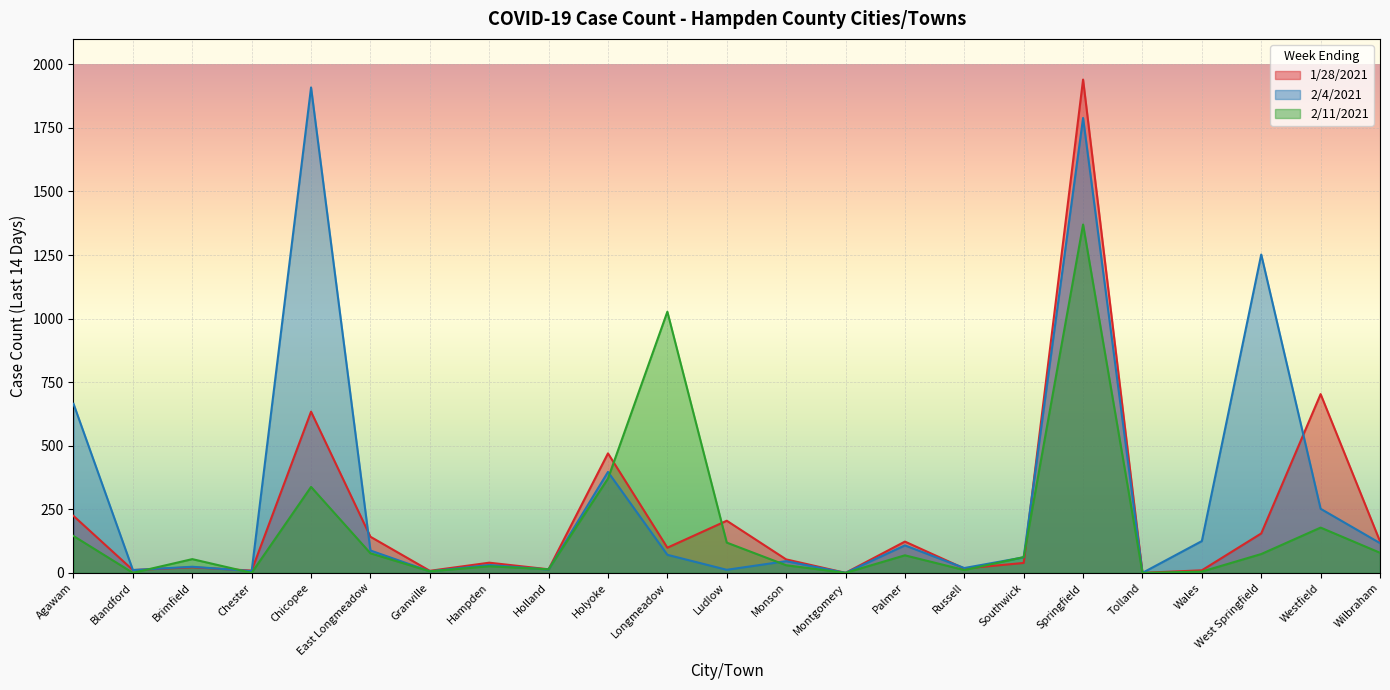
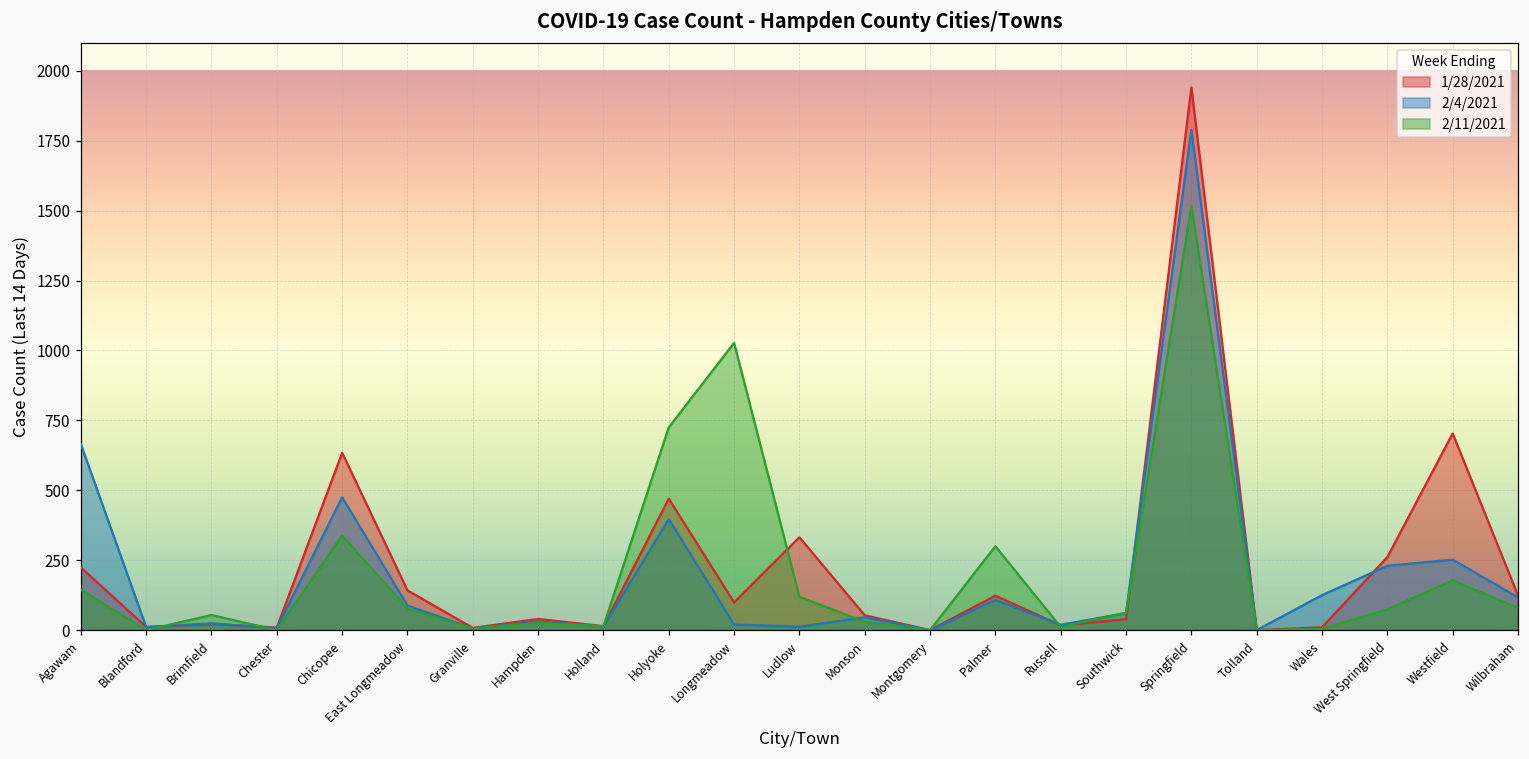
2/4/2021, Chicopee: 1910 -> 480
2/11/2021, Holyoke: 370 -> 730
2/4/2021, Longmeadow: 70 -> 20
1/28/2021, Ludlow: 210 -> 330
2/11/2021, Palmer: 70 -> 300
2/11/2021, Springfield: 1370 -> 1520
1/28/2021, West Springfield: 160 -> 260
2/4/2021, West Springfield: 1250 -> 230
